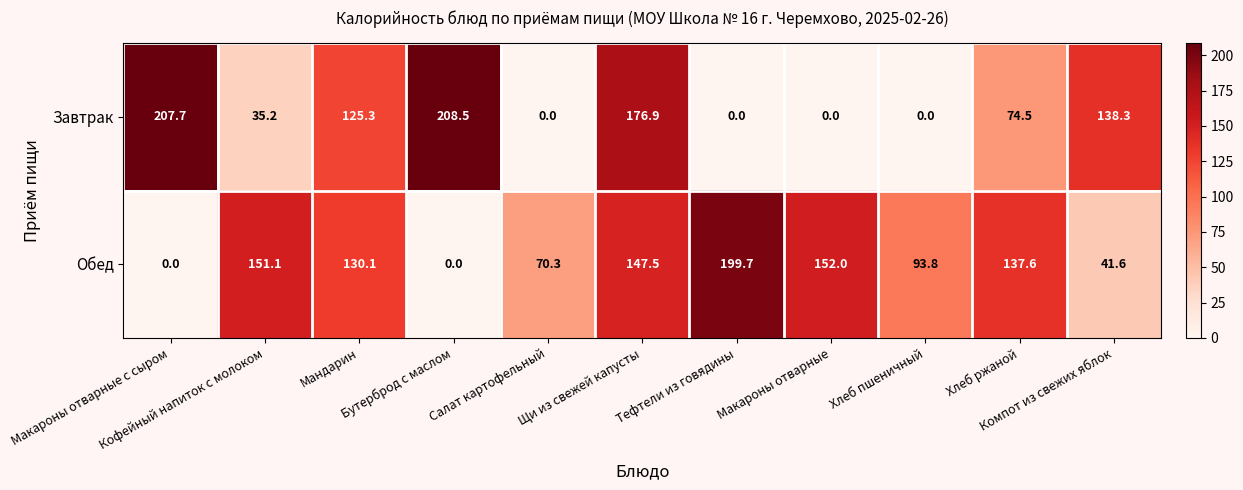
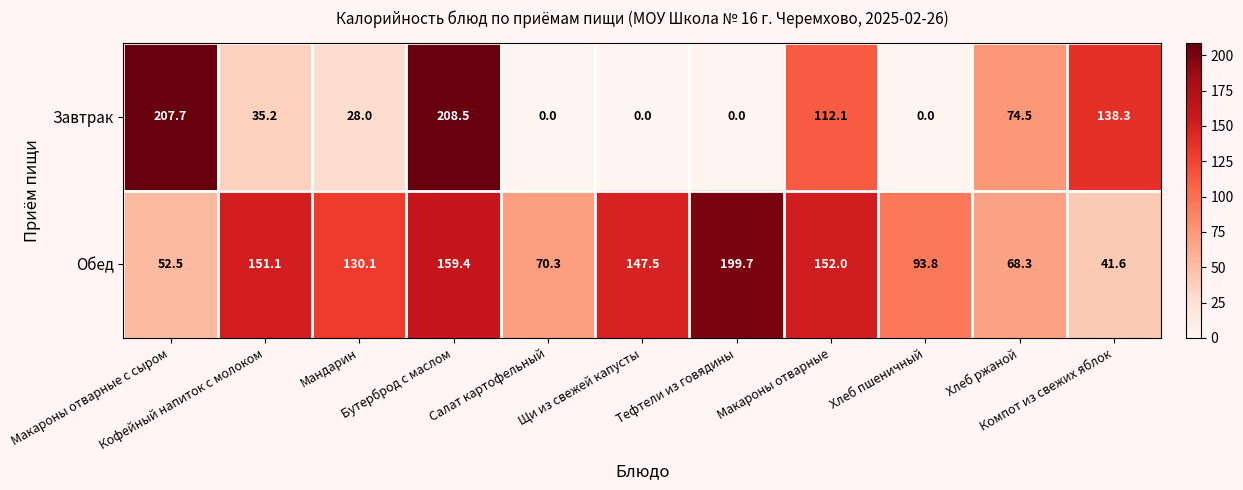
Завтрак, Мандарин: 125.3 -> 28.0
Завтрак, Щи из свежей капусты: 176.9 -> 0.0
Завтрак, Макароны отварные: 0.0 -> 112.1
Обед, Макароны отварные с сыром: 0.0 -> 52.5
Обед, Бутерброд с маслом: 0.0 -> 159.4
Обед, Хлеб ржаной: 137.6 -> 68.3
